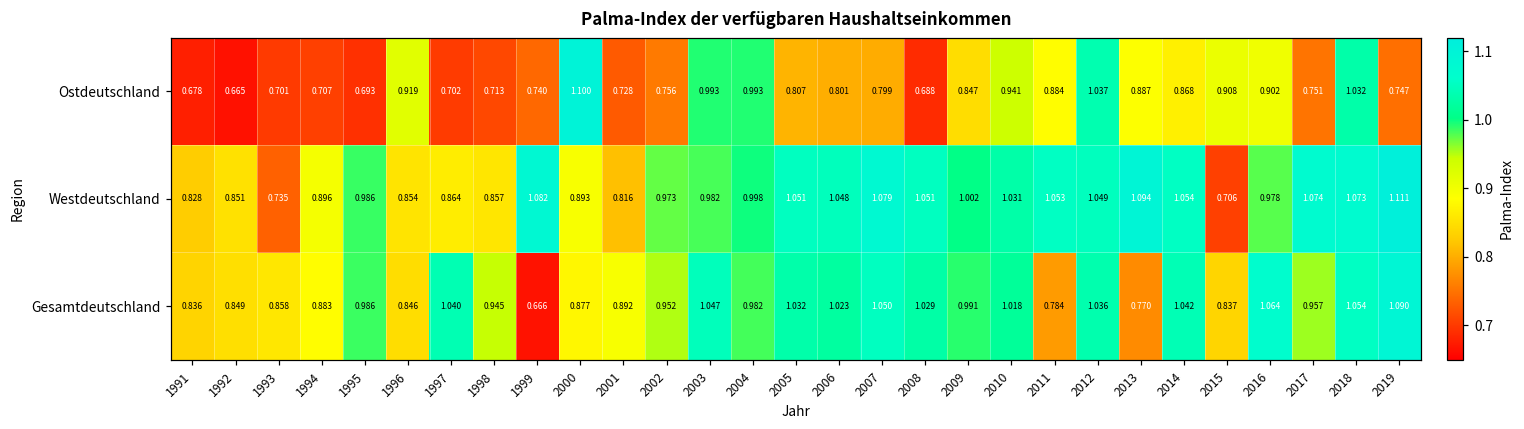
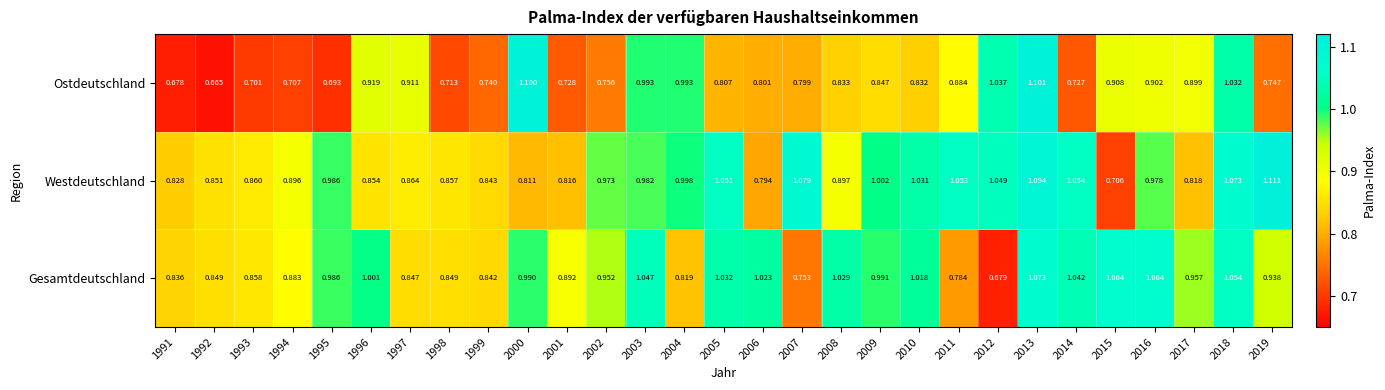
Ostdeutschland, 1997: 0.702 -> 0.911
Ostdeutschland, 2008: 0.688 -> 0.833
Ostdeutschland, 2010: 0.941 -> 0.832
Ostdeutschland, 2013: 0.887 -> 1.101
Ostdeutschland, 2014: 0.868 -> 0.727
Ostdeutschland, 2017: 0.751 -> 0.899
Westdeutschland, 1993: 0.735 -> 0.860
Westdeutschland, 1999: 1.082 -> 0.843
Westdeutschland, 2000: 0.893 -> 0.811
Westdeutschland, 2006: 1.048 -> 0.794
Westdeutschland, 2008: 1.051 -> 0.897
Westdeutschland, 2017: 1.074 -> 0.818
Gesamtdeutschland, 1996: 0.846 -> 1.001
Gesamtdeutschland, 1997: 1.040 -> 0.847
Gesamtdeutschland, 1998: 0.945 -> 0.849
Gesamtdeutschland, 1999: 0.666 -> 0.842
Gesamtdeutschland, 2000: 0.877 -> 0.990
Gesamtdeutschland, 2004: 0.982 -> 0.819
Gesamtdeutschland, 2007: 1.050 -> 0.753
Gesamtdeutschland, 2012: 1.036 -> 0.679
Gesamtdeutschland, 2013: 0.770 -> 1.073
Gesamtdeutschland, 2015: 0.837 -> 1.064
Gesamtdeutschland, 2019: 1.090 -> 0.938
